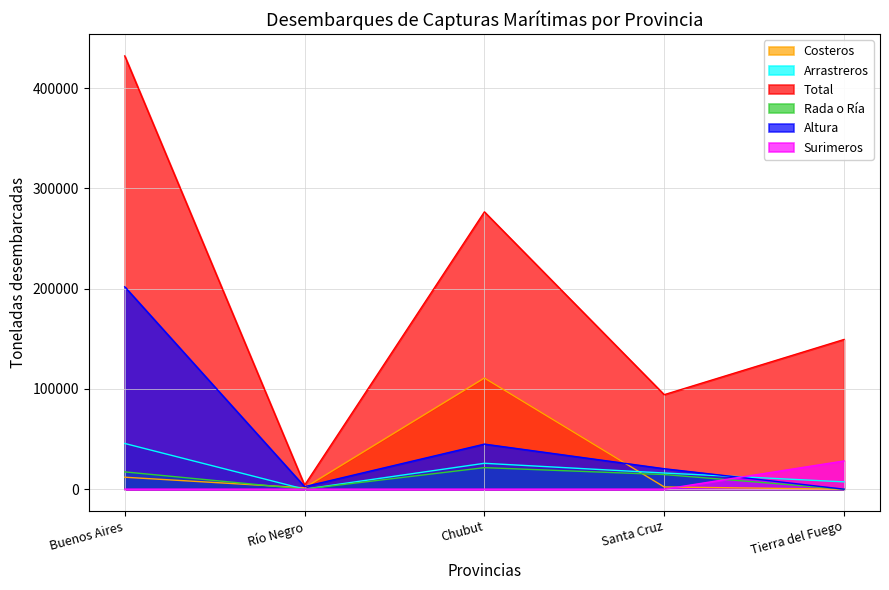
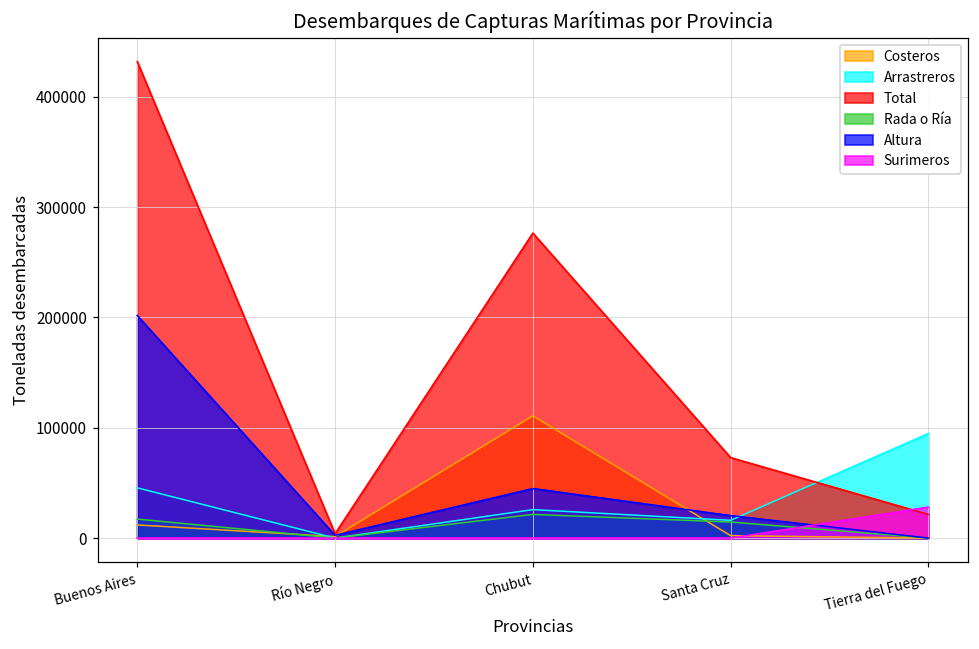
Total, Santa Cruz: 94000 -> 73000
Arrastreros, Tierra del Fuego: 7000 -> 95000
Total, Tierra del Fuego: 149000 -> 21000
